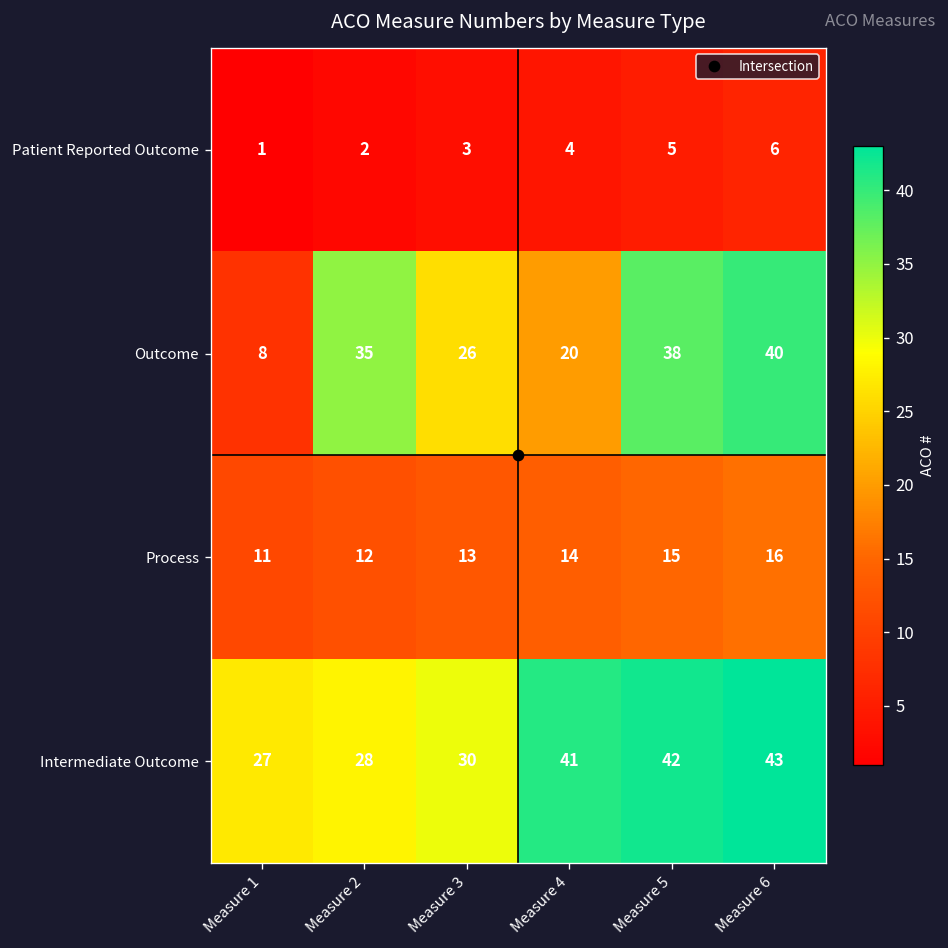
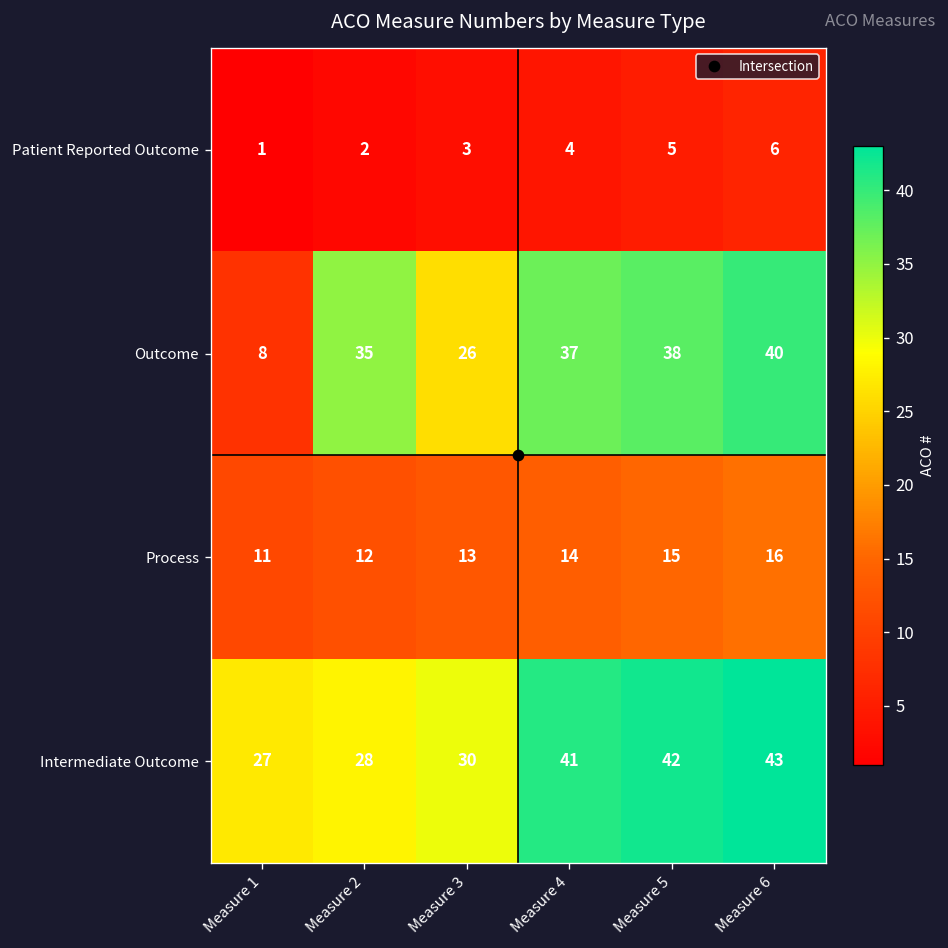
Outcome, Measure 4: 20 -> 37
